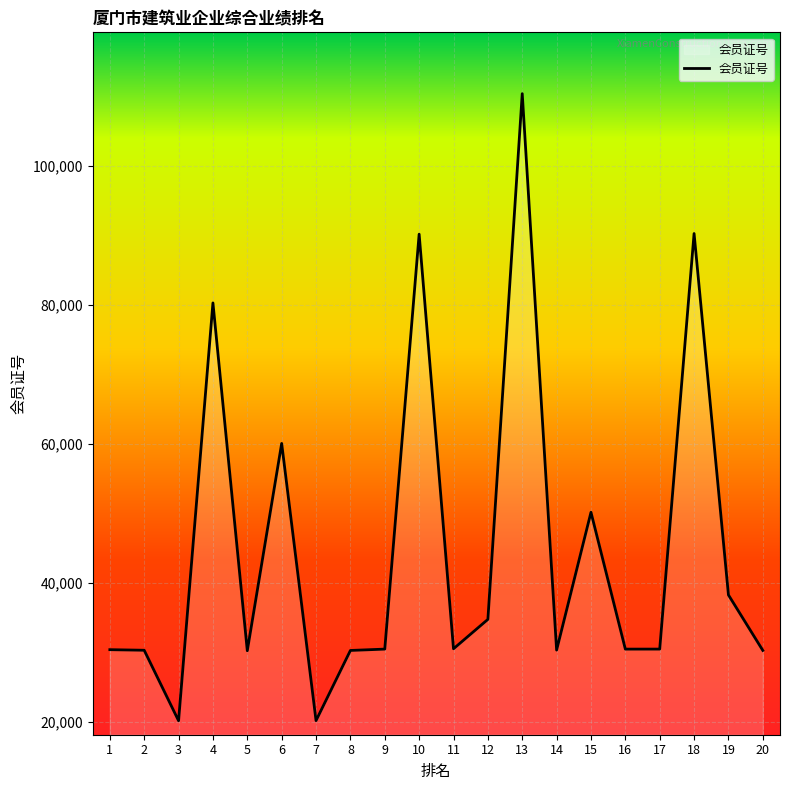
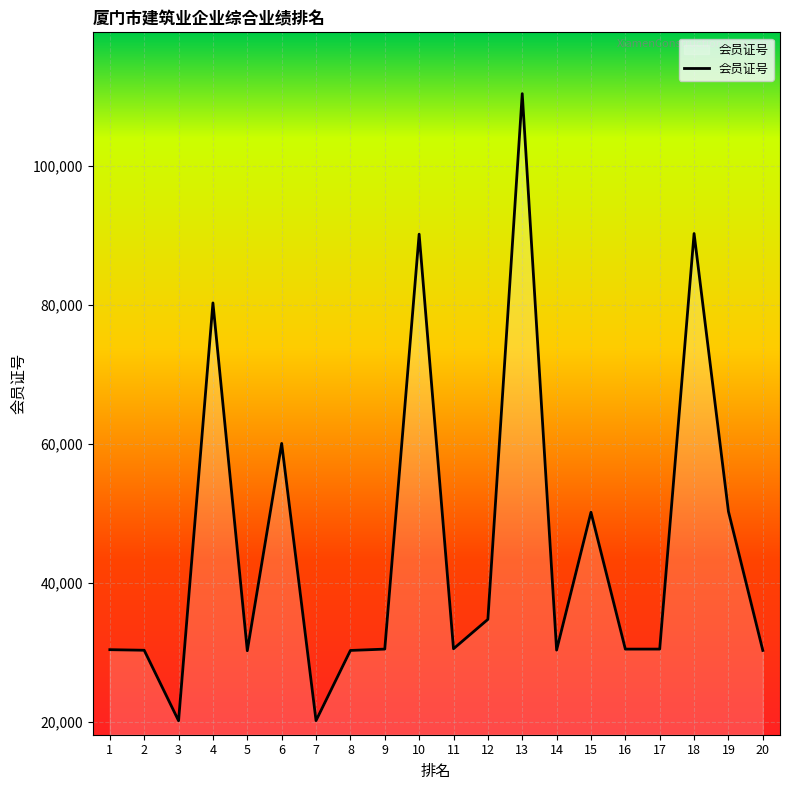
19: 38,000 -> 50,000
